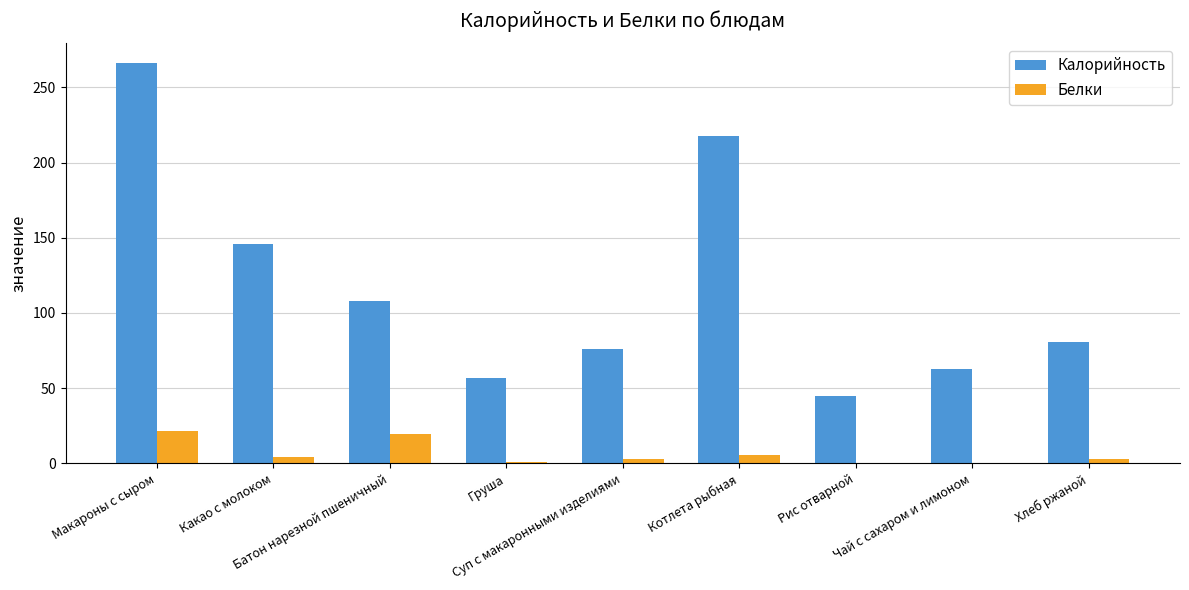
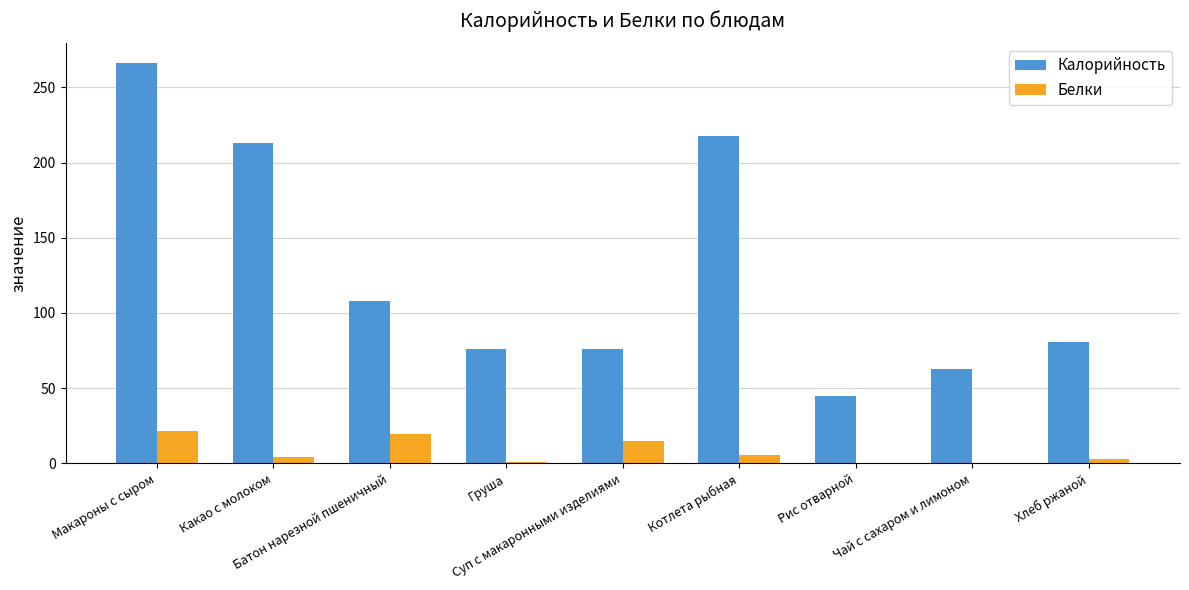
Калорийность, Какао с молоком: 146 -> 213
Калорийность, Груша: 57 -> 76
Белки, Суп с макаронными изделиями: 3 -> 15
